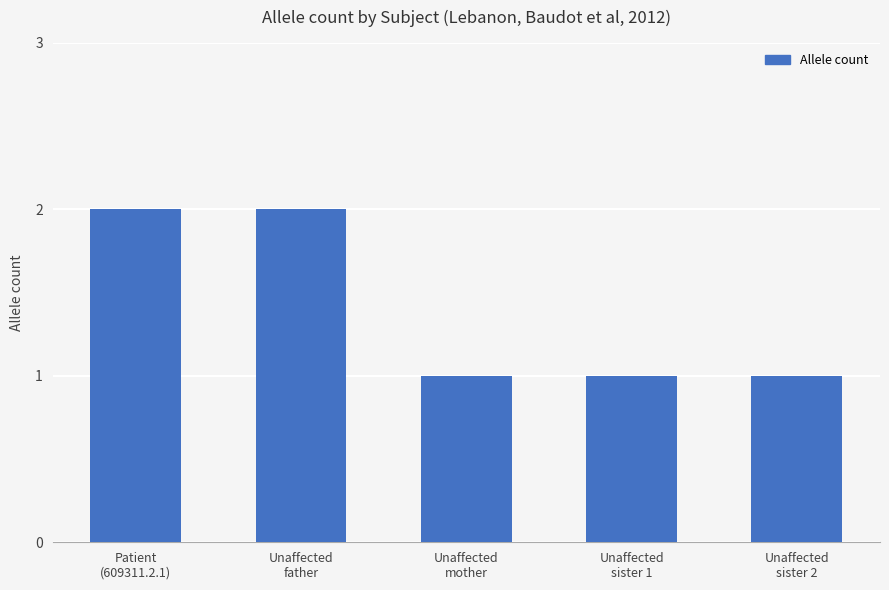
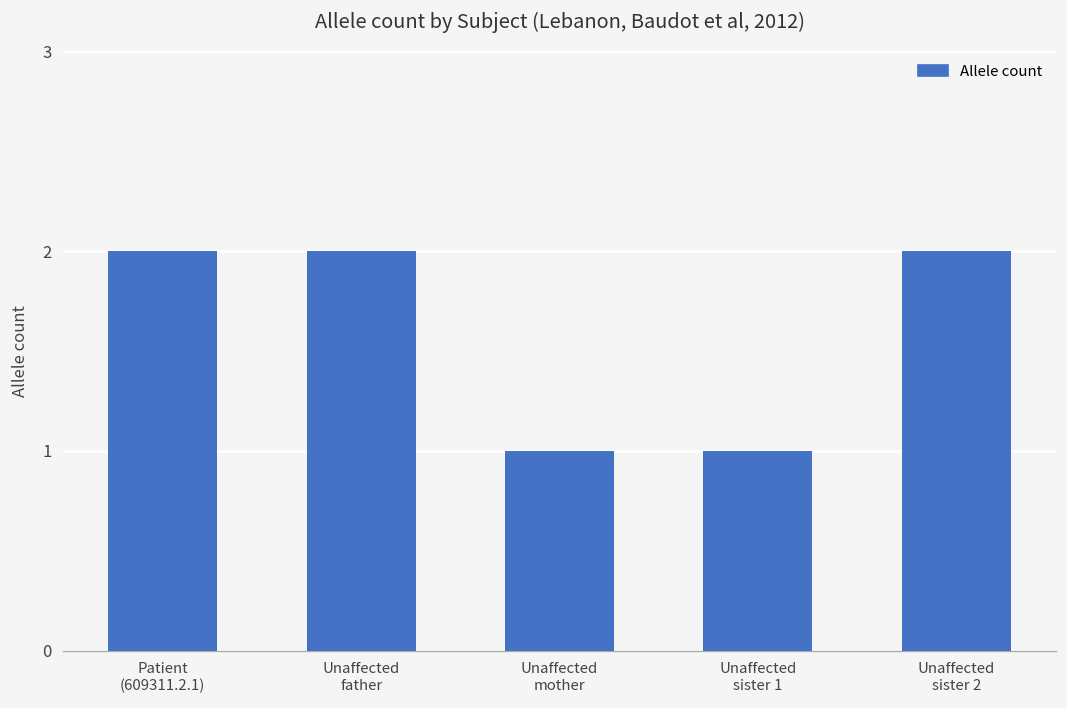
Unaffected sister 2: 1 -> 2
